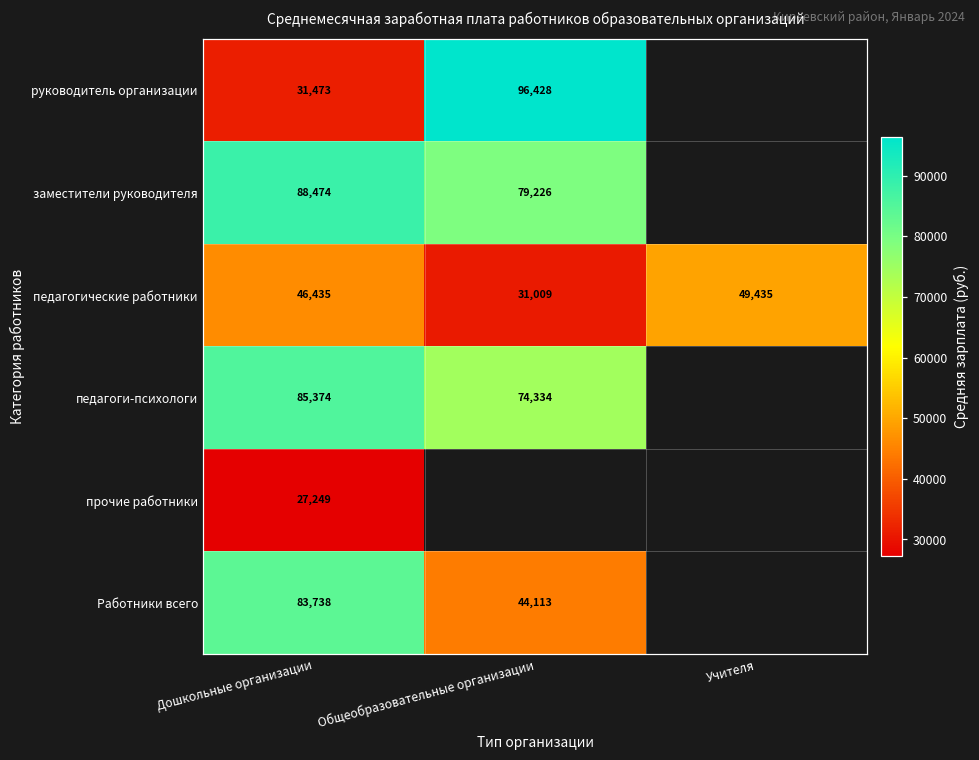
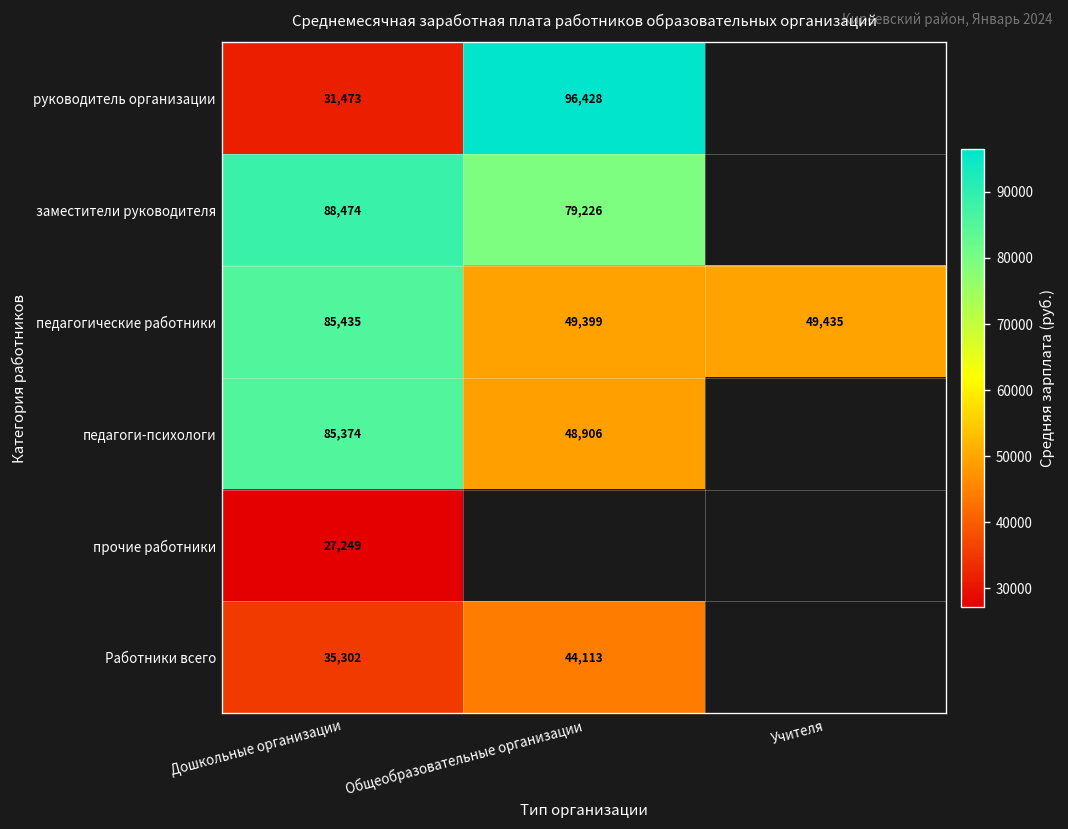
педагогические работники, Дошкольные организации: 46,435 -> 85,435
педагогические работники, Общеобразовательные организации: 31,009 -> 49,399
педагоги-психологи, Общеобразовательные организации: 74,334 -> 48,906
Работники всего, Дошкольные организации: 83,738 -> 35,302
